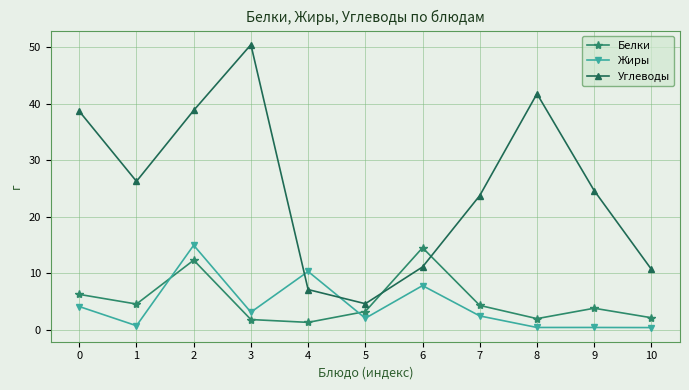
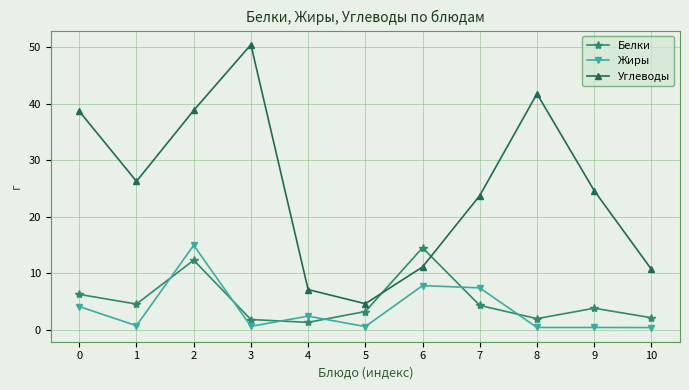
Жиры, 3: 3 -> 1
Жиры, 4: 10 -> 2
Жиры, 5: 2 -> 1
Жиры, 7: 2 -> 7
